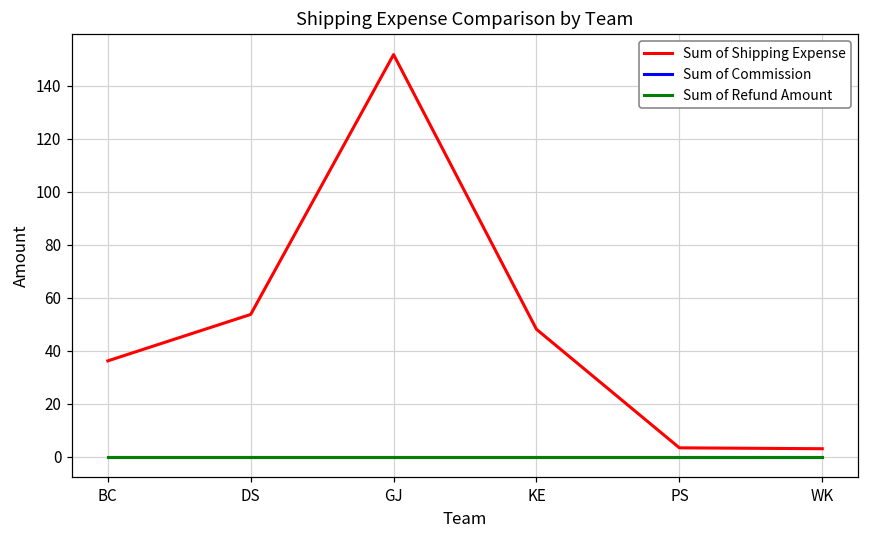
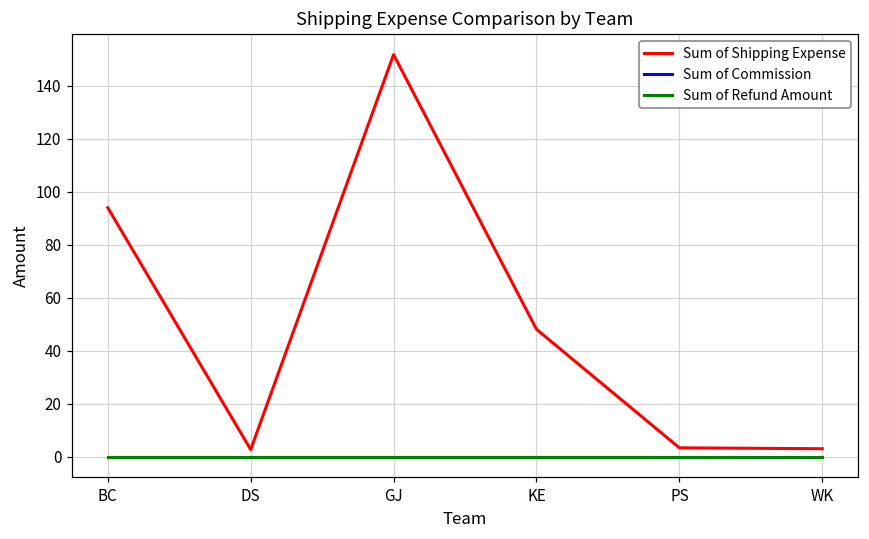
Sum of Shipping Expense, BC: 36 -> 94
Sum of Shipping Expense, DS: 54 -> 3
